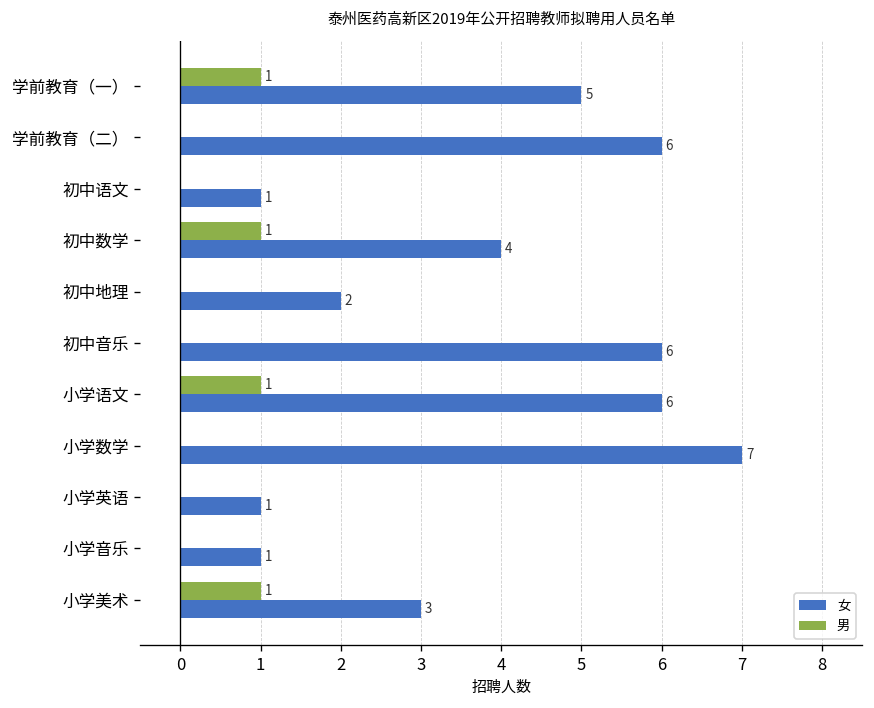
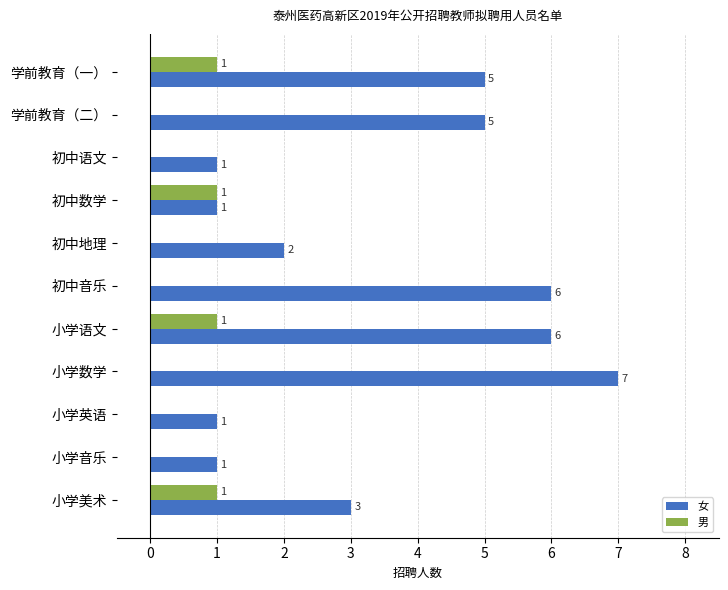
女, 学前教育（二）: 6 -> 5
女, 初中数学: 4 -> 1
